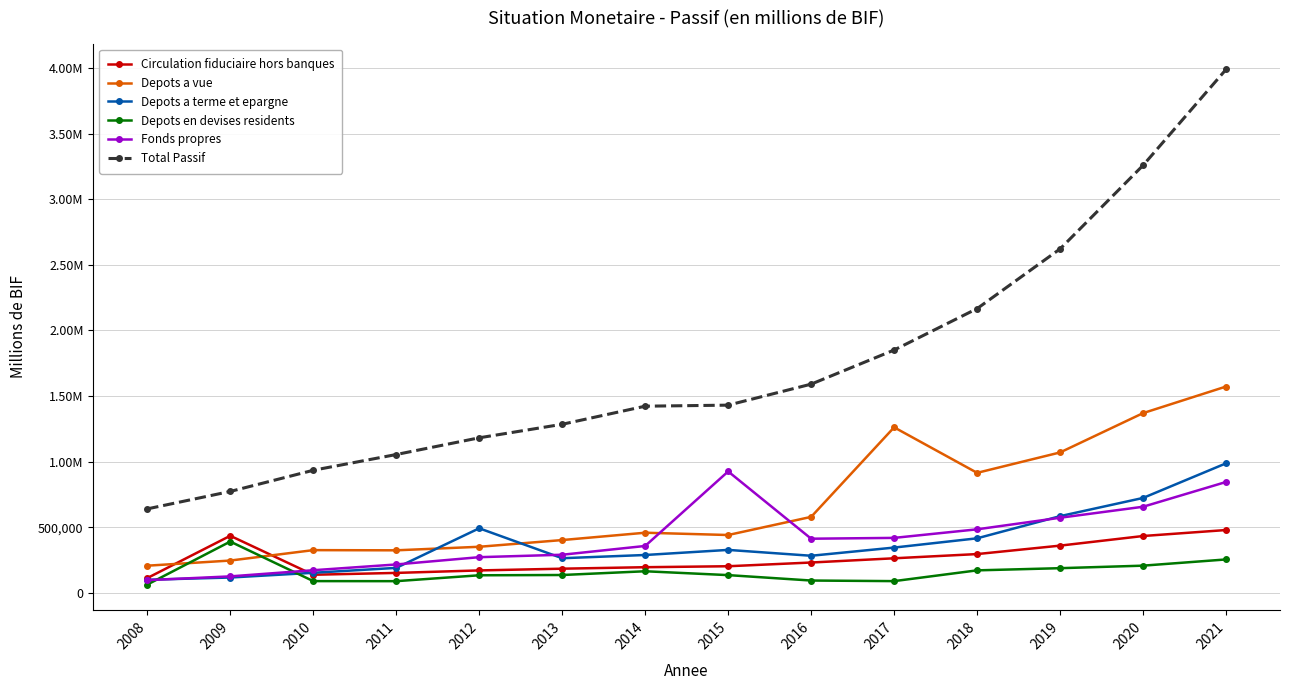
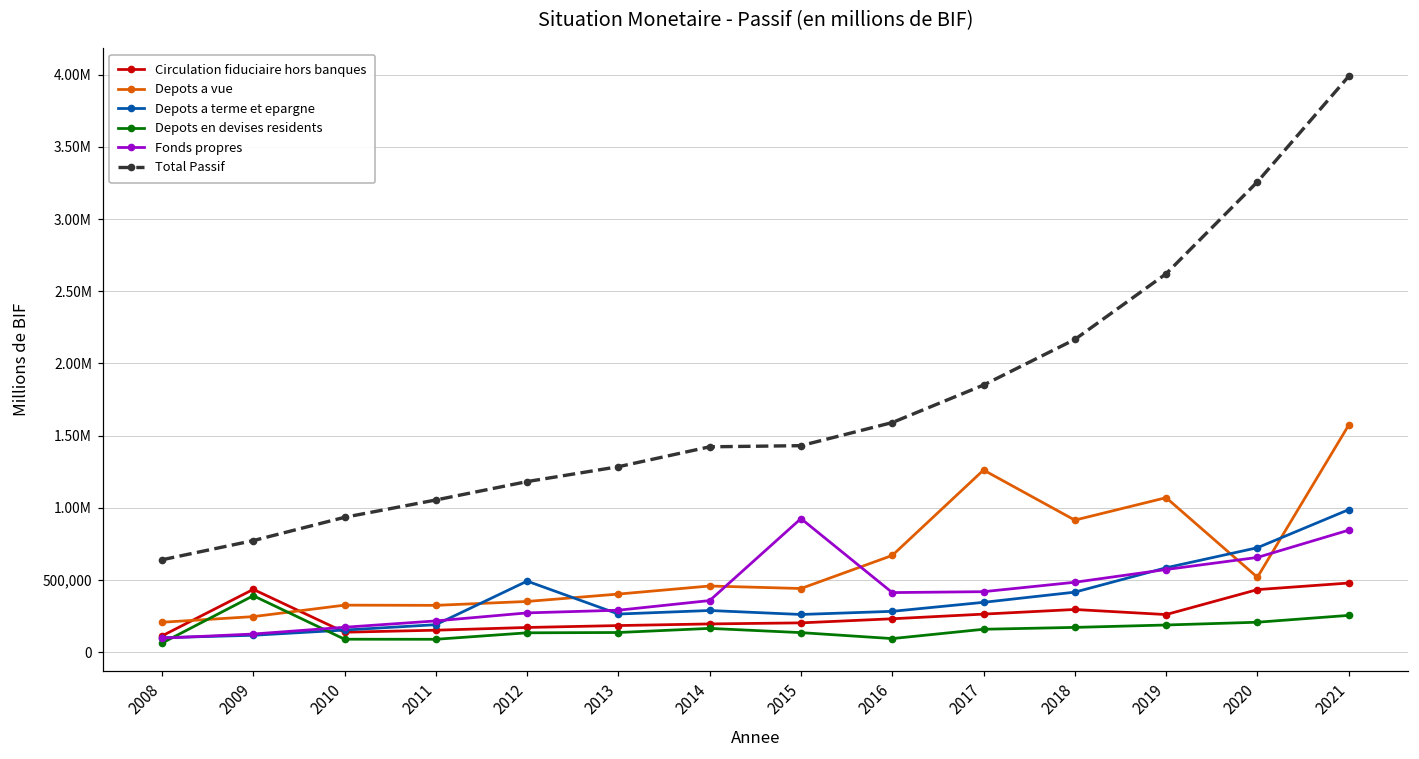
Depots a terme et epargne, 2015: 330,000 -> 260,000
Depots a vue, 2016: 580,000 -> 670,000
Depots en devises residents, 2017: 90,000 -> 160,000
Circulation fiduciaire hors banques, 2019: 360,000 -> 260,000
Depots a vue, 2020: 1,370,000 -> 520,000
